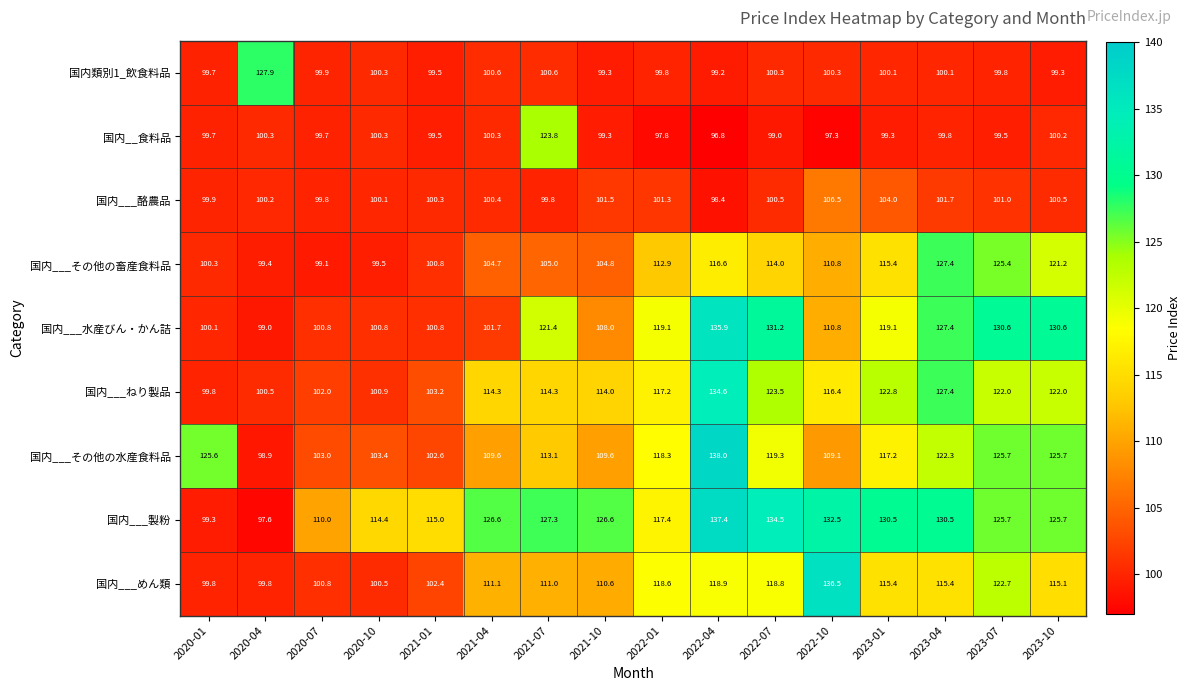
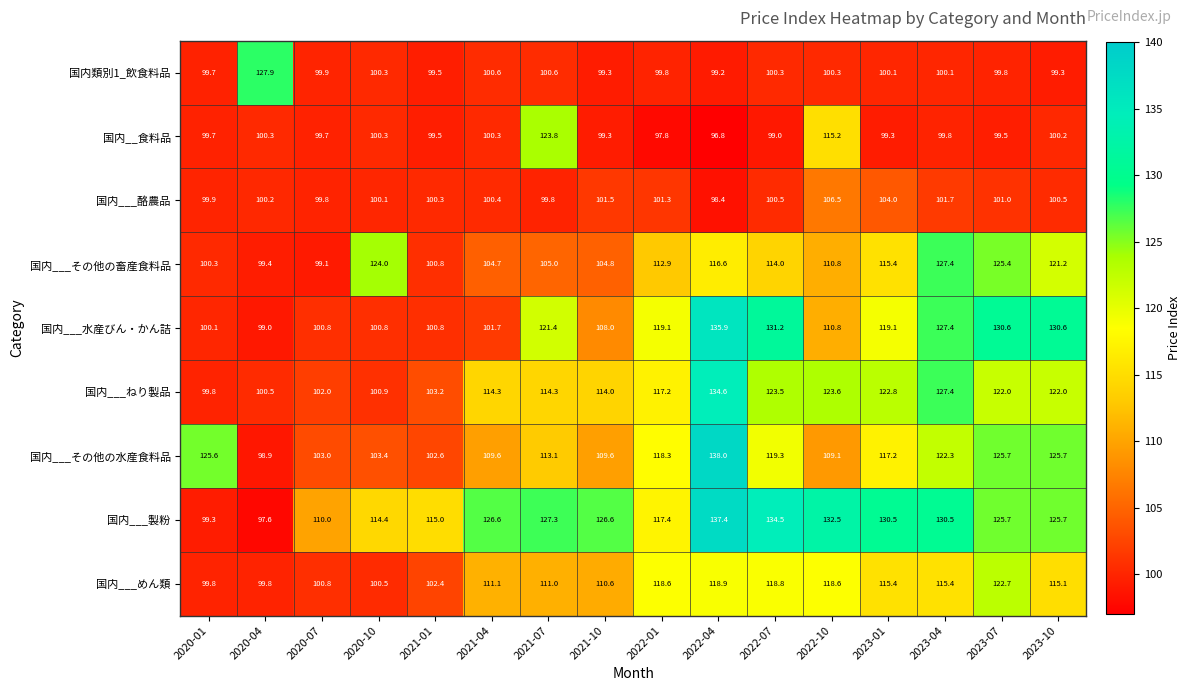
国内__食料品, 2022-10: 97.3 -> 115.2
国内___その他の畜産食料品, 2020-10: 99.5 -> 124.0
国内___ねり製品, 2022-10: 116.4 -> 123.6
国内___めん類, 2022-10: 136.5 -> 118.6
